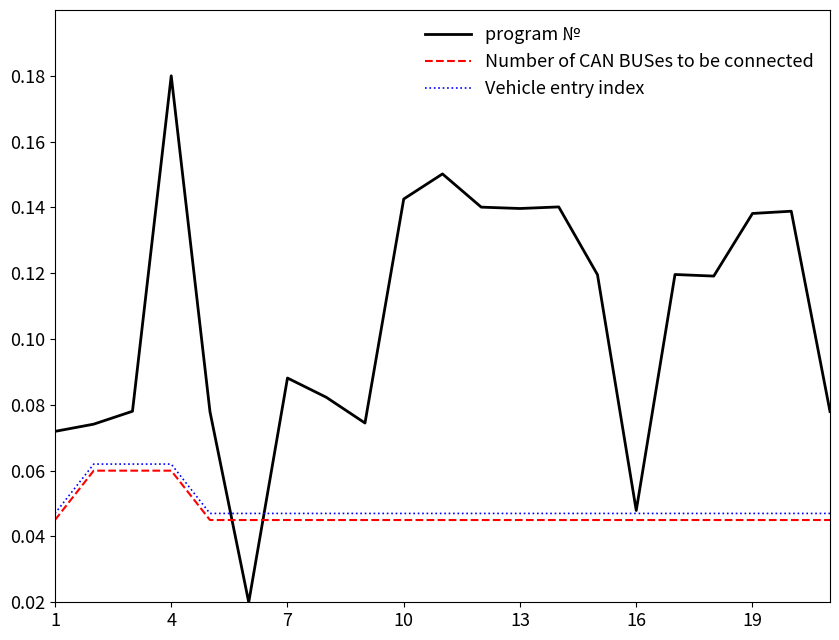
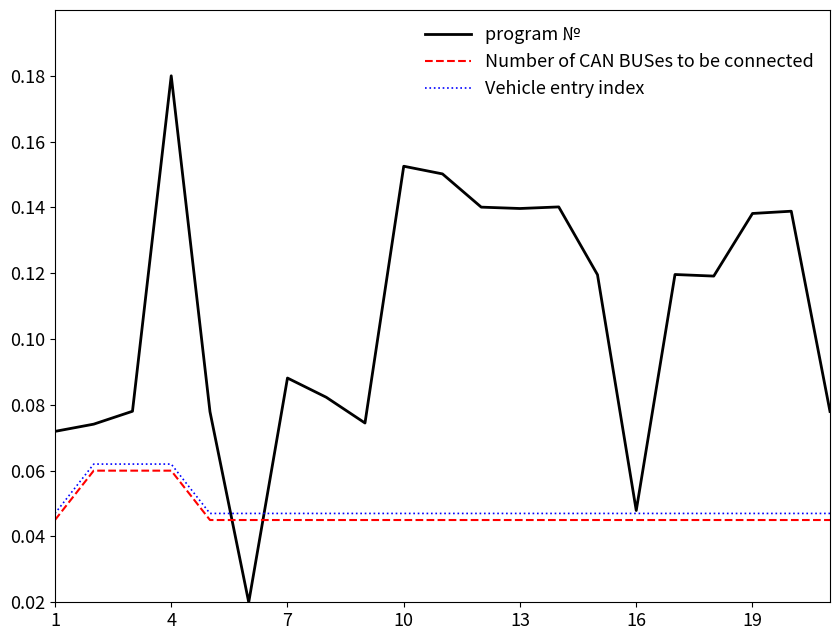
program №, 10: 0.143 -> 0.153
